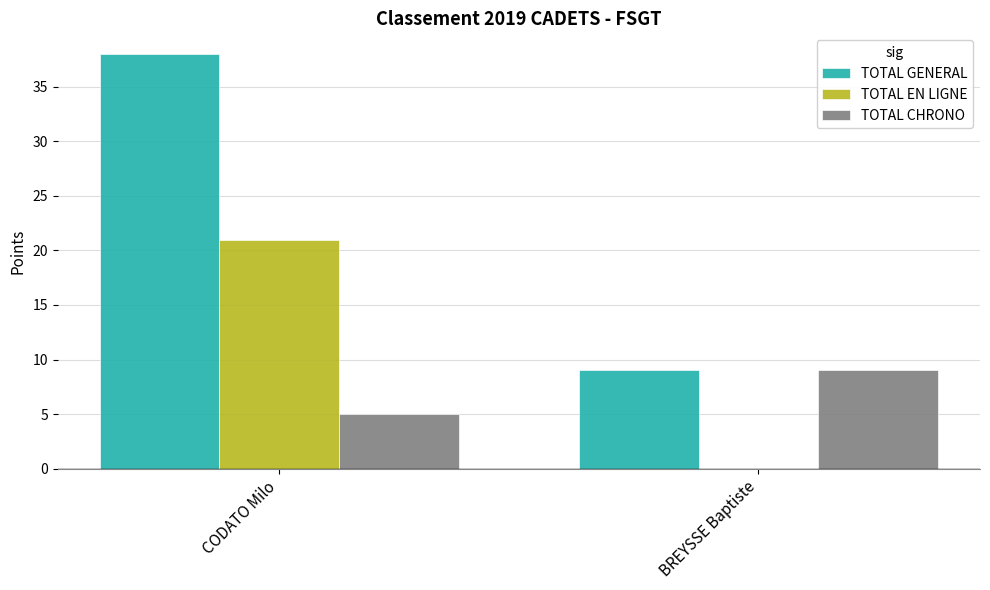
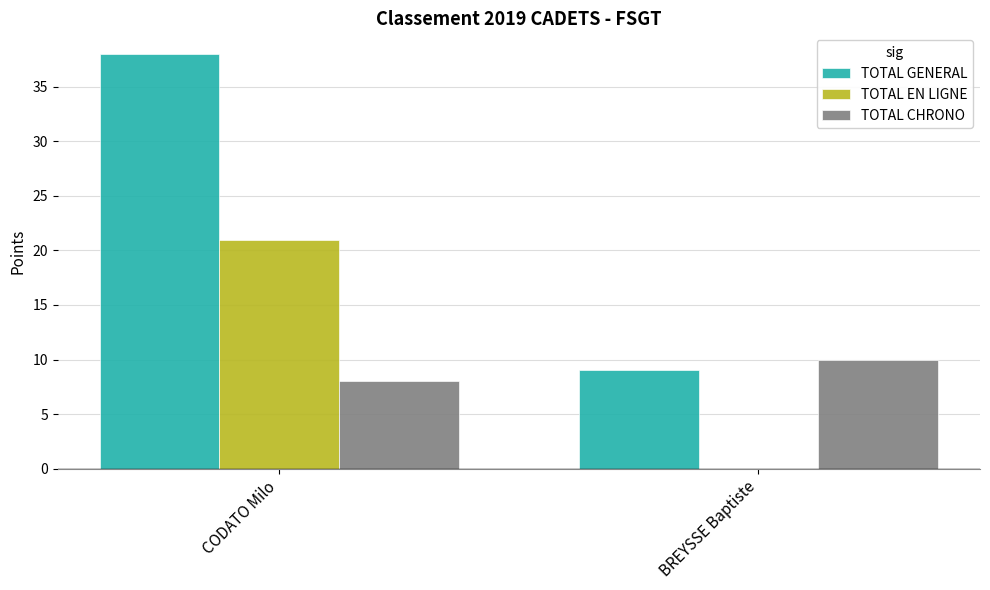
TOTAL CHRONO, CODATO Milo: 5 -> 8
TOTAL CHRONO, BREYSSE Baptiste: 9 -> 10
